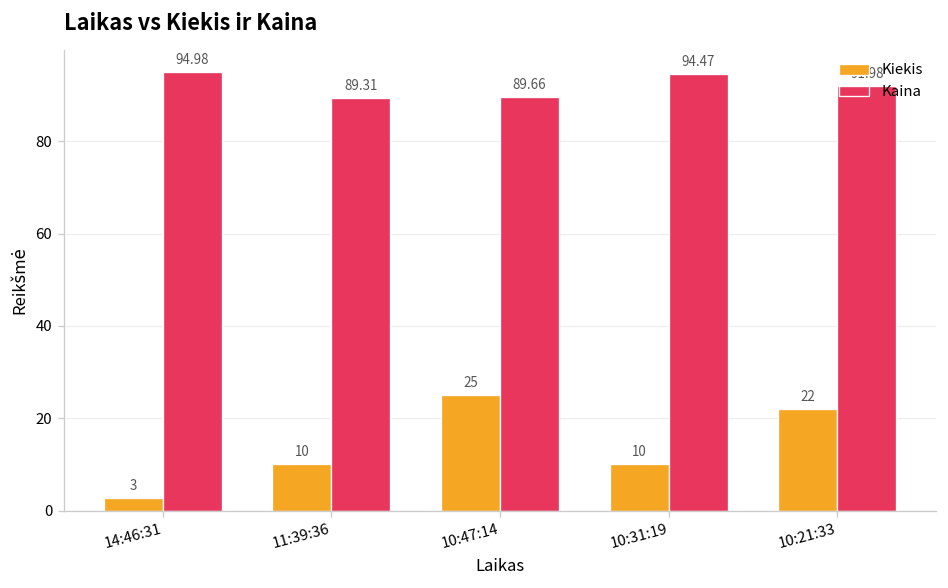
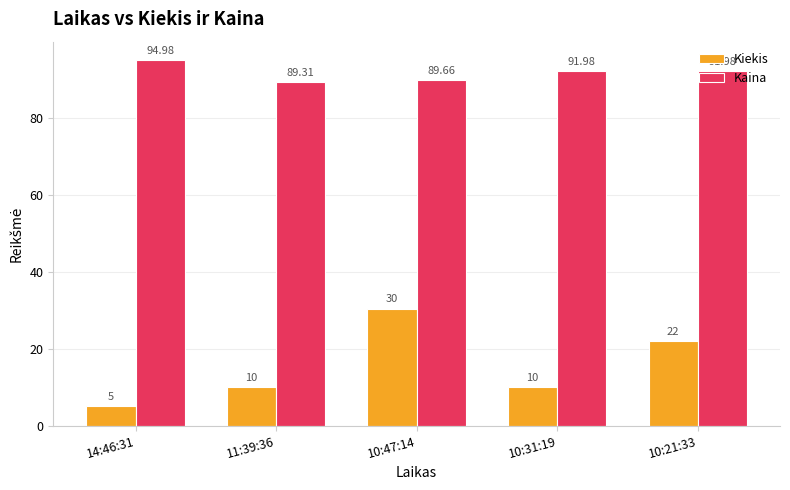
Kiekis, 14:46:31: 3 -> 5
Kiekis, 10:47:14: 25 -> 30
Kaina, 10:31:19: 94.47 -> 91.98
